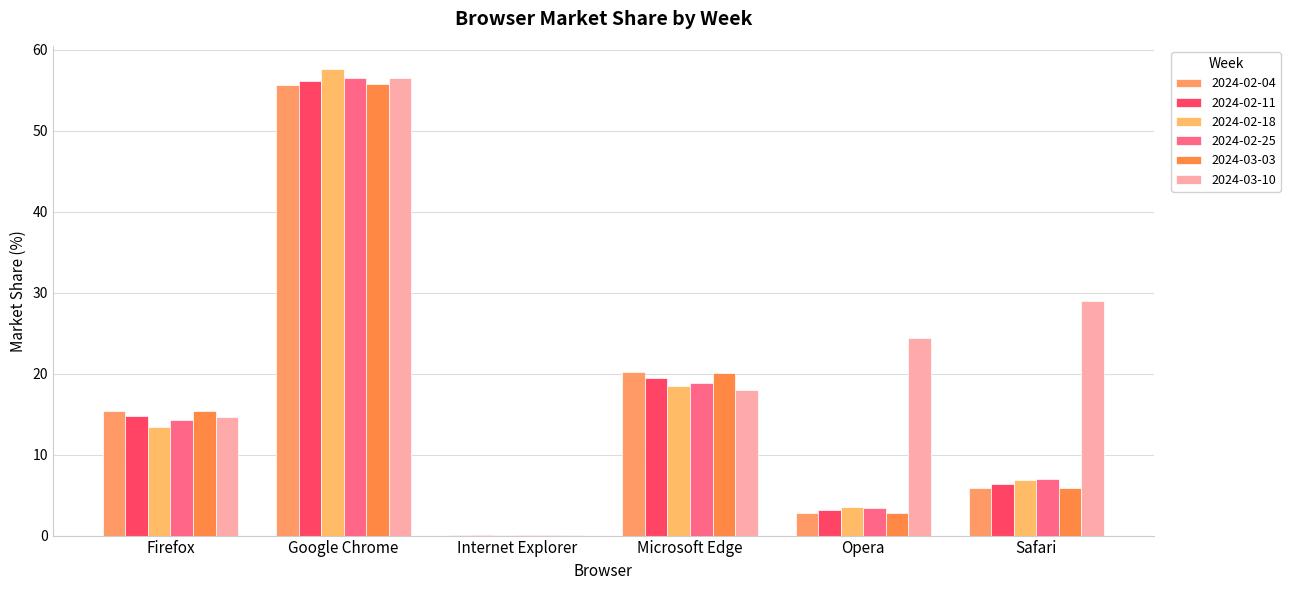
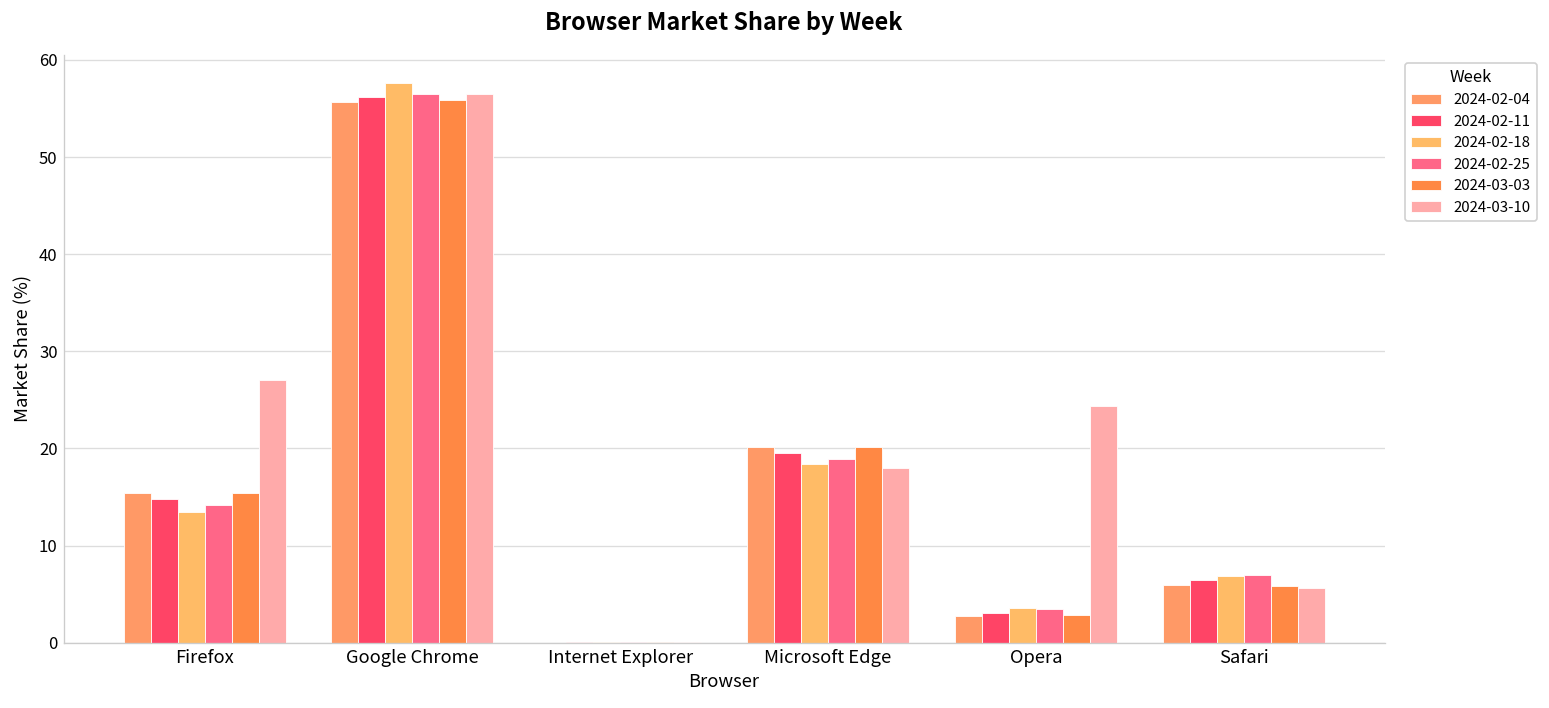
2024-03-10, Firefox: 15 -> 27
2024-03-10, Safari: 29 -> 6
